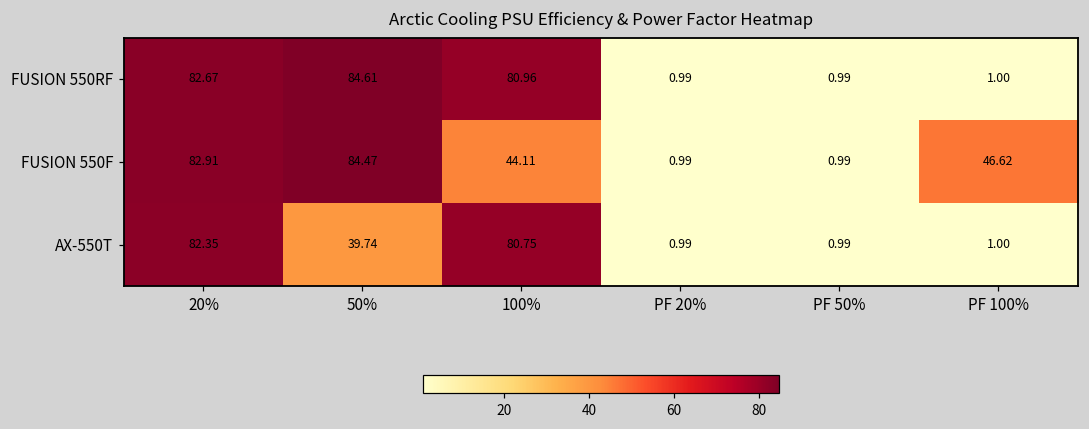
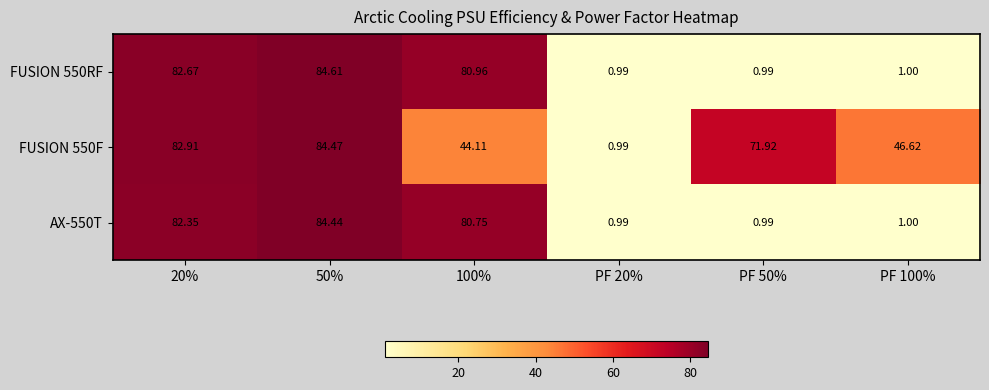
FUSION 550F, PF 50%: 0.99 -> 71.92
AX-550T, 50%: 39.74 -> 84.44
